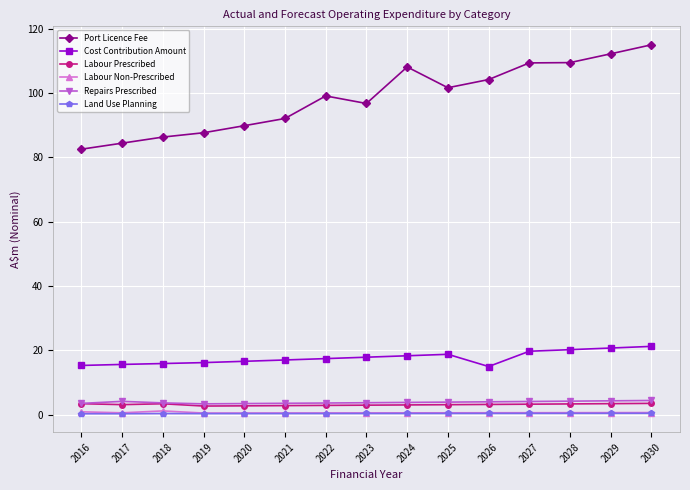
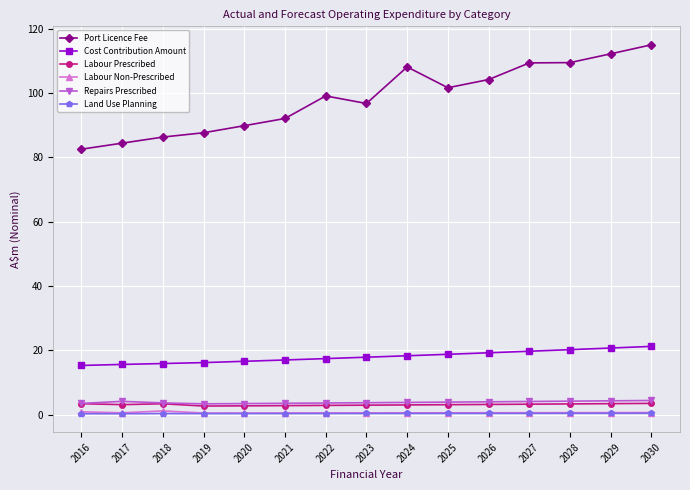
Cost Contribution Amount, 2026: 15 -> 19
